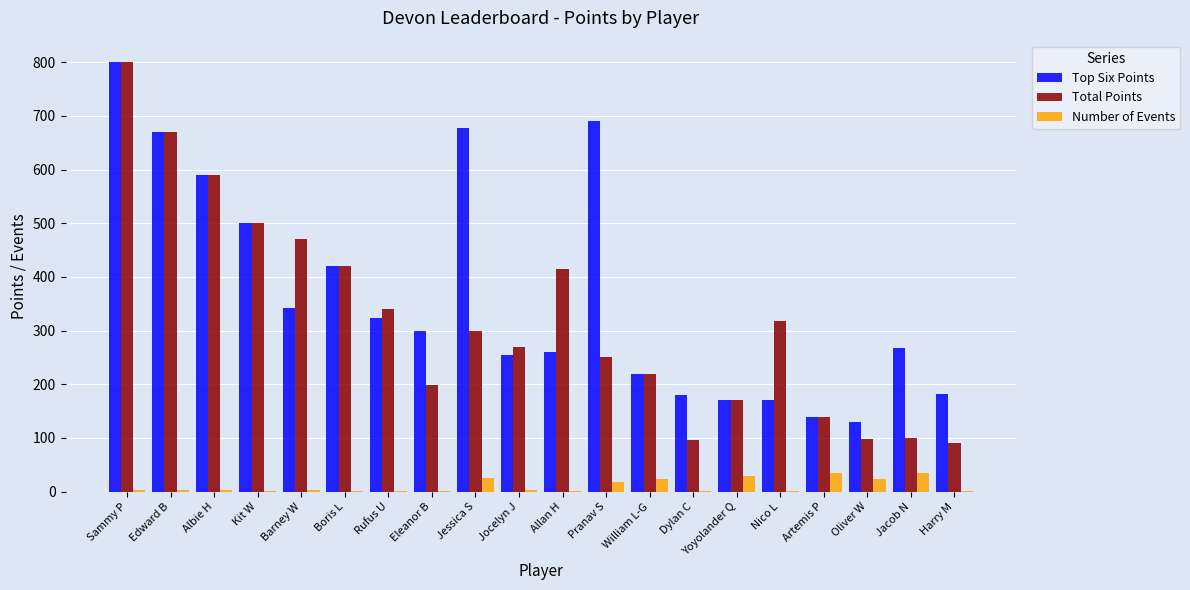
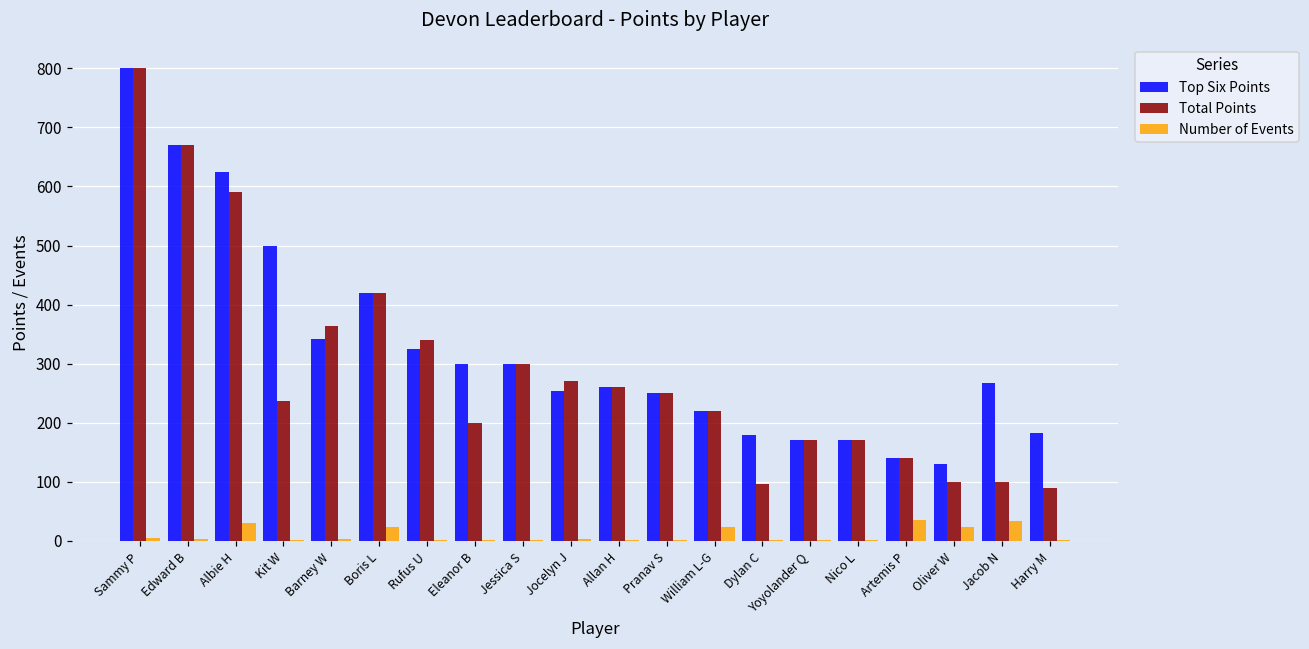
Top Six Points, Albie H: 590 -> 620
Number of Events, Albie H: 0 -> 30
Total Points, Kit W: 500 -> 240
Total Points, Barney W: 470 -> 360
Number of Events, Boris L: 0 -> 20
Top Six Points, Jessica S: 680 -> 300
Number of Events, Jessica S: 30 -> 0
Total Points, Allan H: 420 -> 260
Top Six Points, Pranav S: 690 -> 250
Number of Events, Pranav S: 20 -> 0
Number of Events, Yoyolander Q: 30 -> 0
Total Points, Nico L: 320 -> 170
